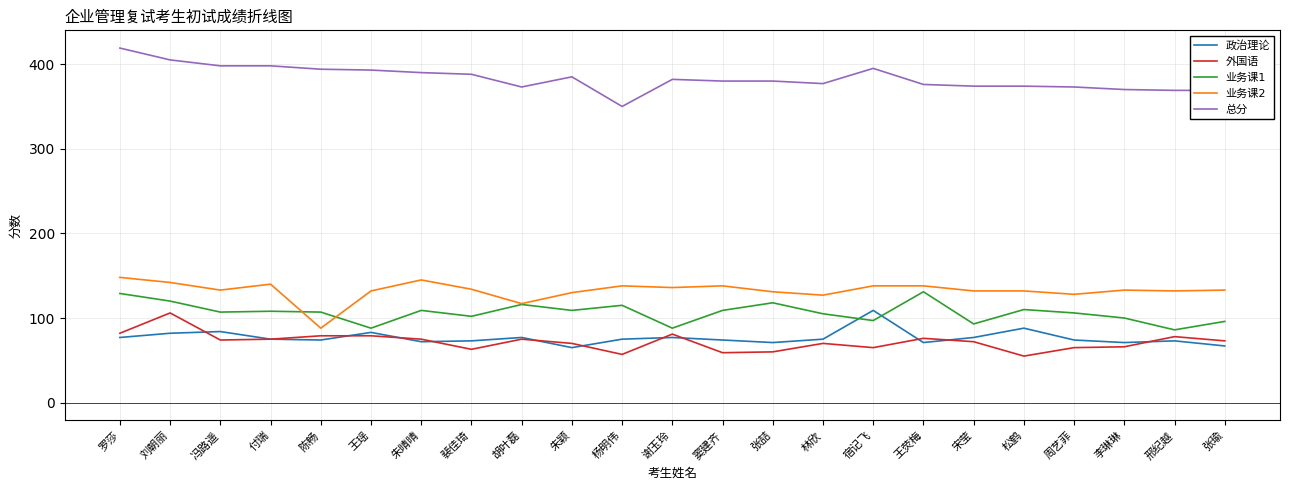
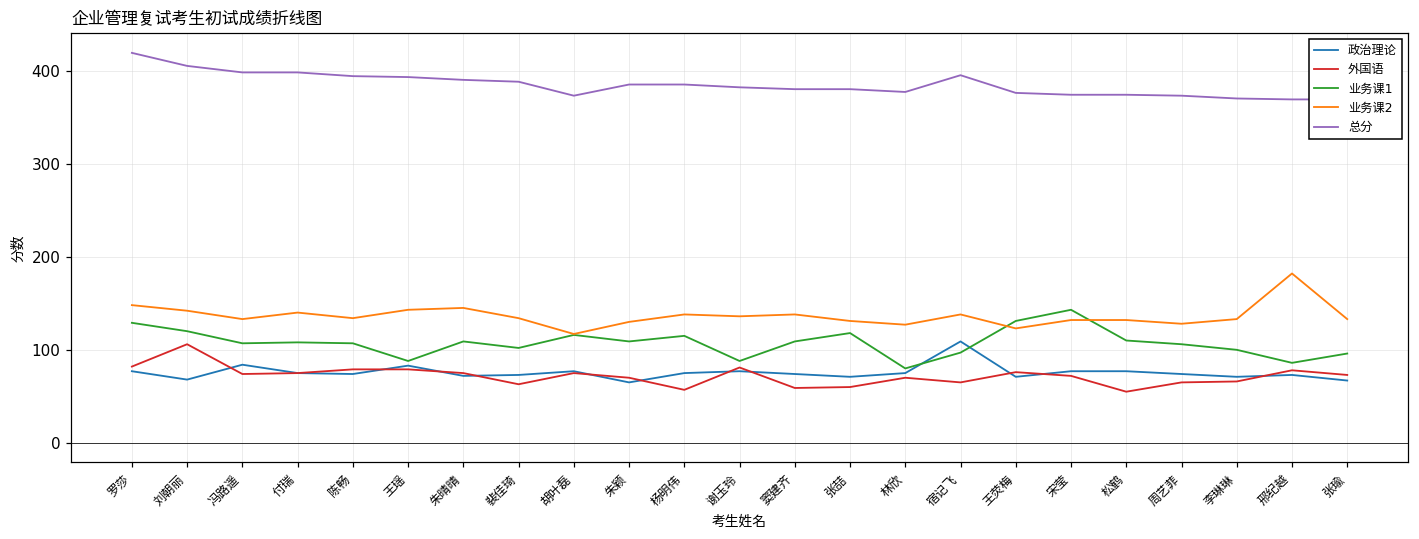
政治理论, 刘朝丽: 80 -> 70
业务课2, 陈畅: 90 -> 130
业务课2, 王瑶: 130 -> 140
总分, 杨明伟: 350 -> 390
业务课1, 林欣: 110 -> 80
业务课2, 王荧梅: 140 -> 120
业务课1, 宋莹: 90 -> 140
政治理论, 松鹤: 90 -> 80
业务课2, 邢纪越: 130 -> 180
